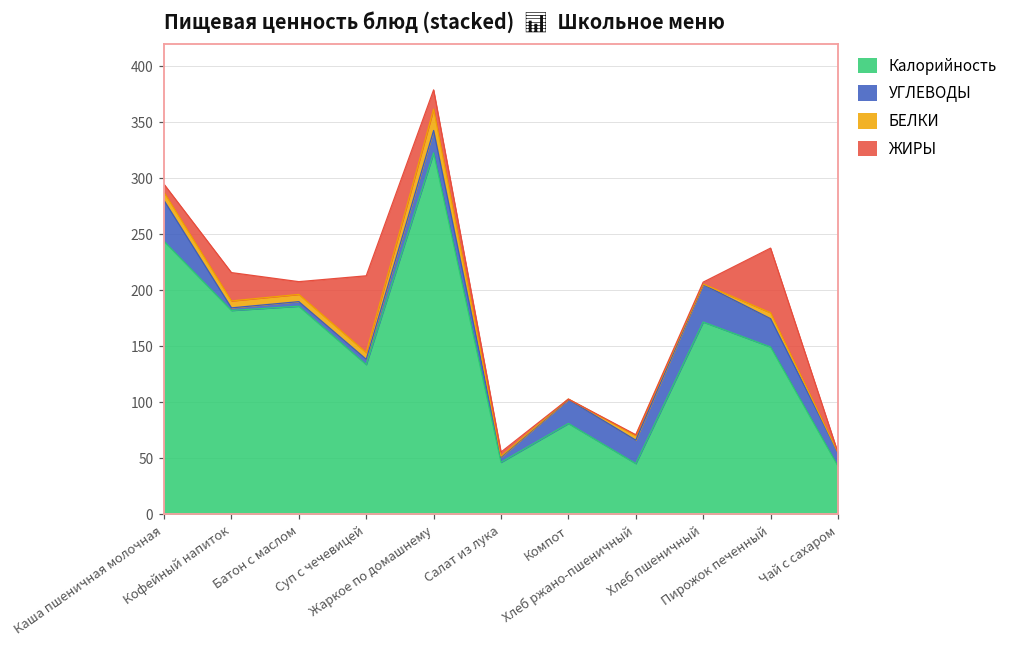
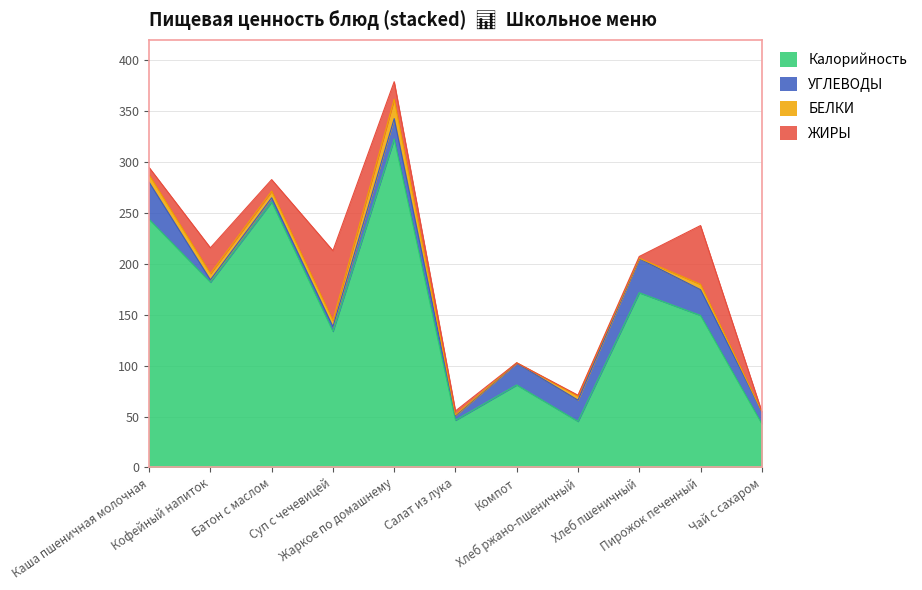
Калорийность, Батон с маслом: 186 -> 261
